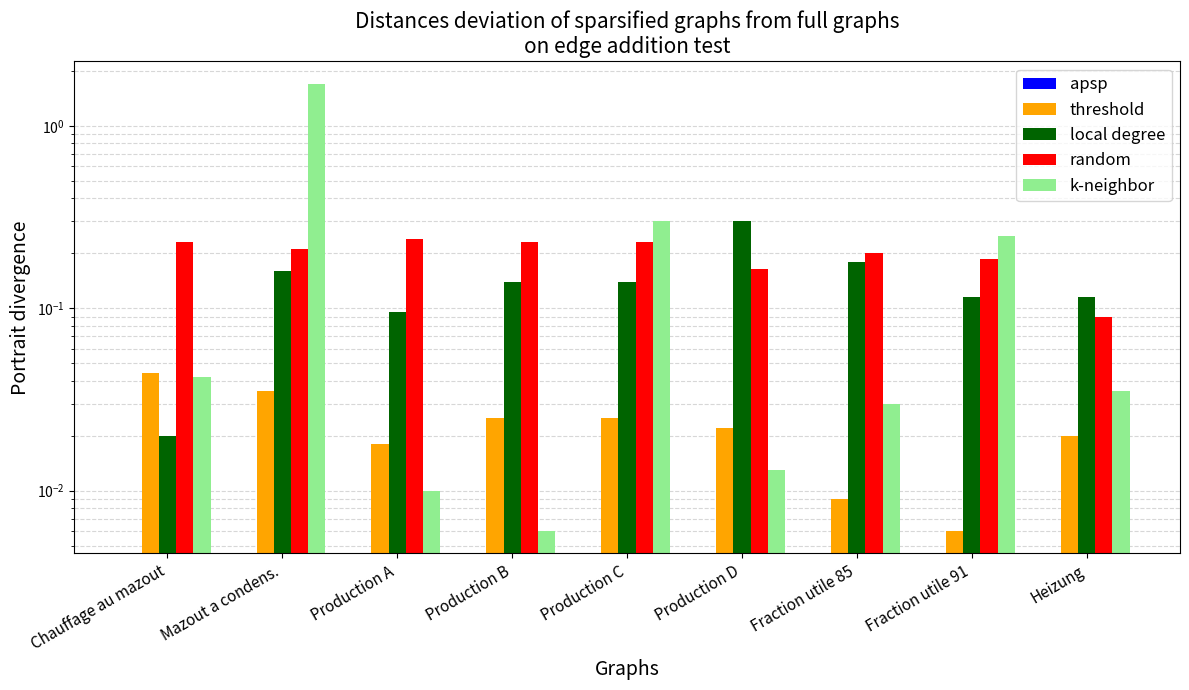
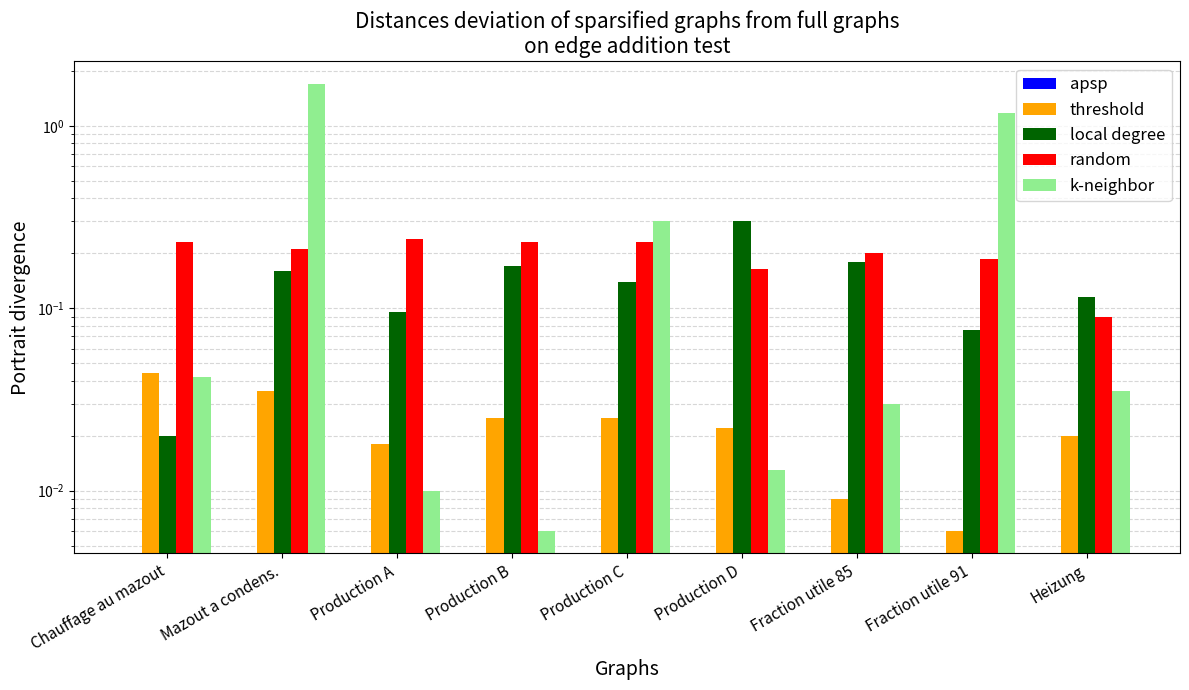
local degree, Production B: 0.14 -> 0.17
local degree, Fraction utile 91: 0.12 -> 0.076
k-neighbor, Fraction utile 91: 0.25 -> 1.2
